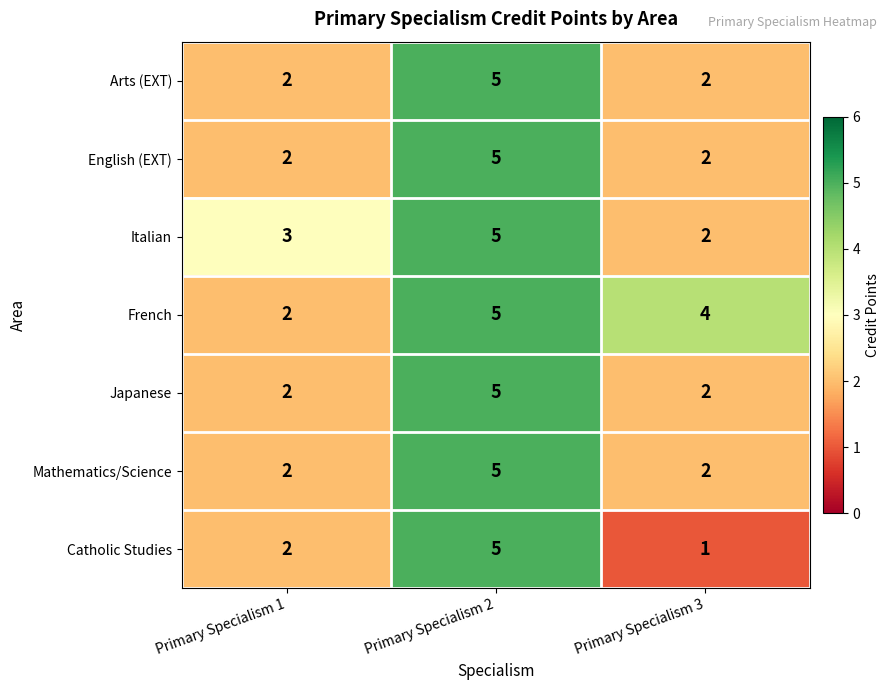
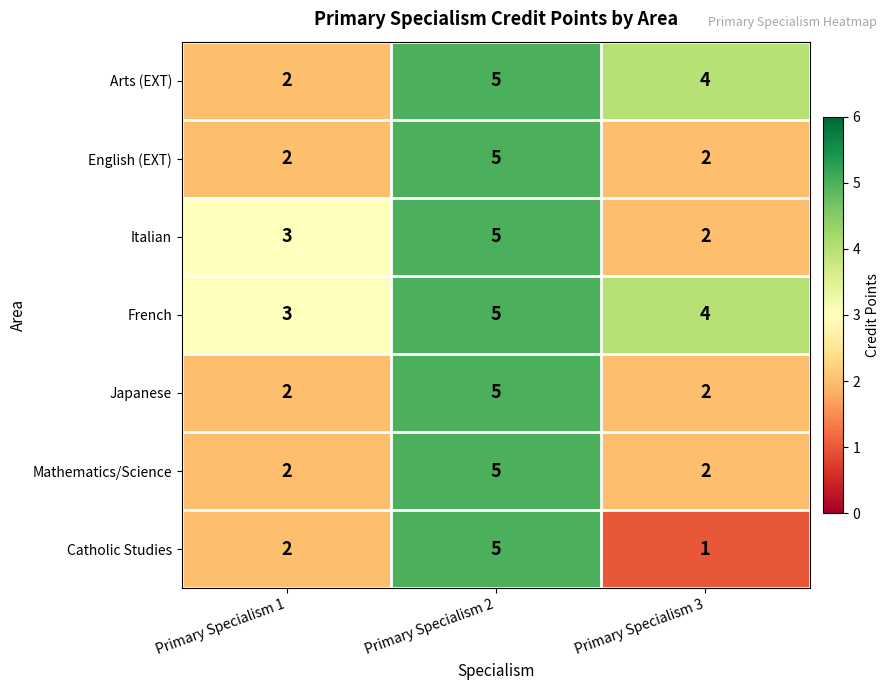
Arts (EXT), Primary Specialism 3: 2 -> 4
French, Primary Specialism 1: 2 -> 3
